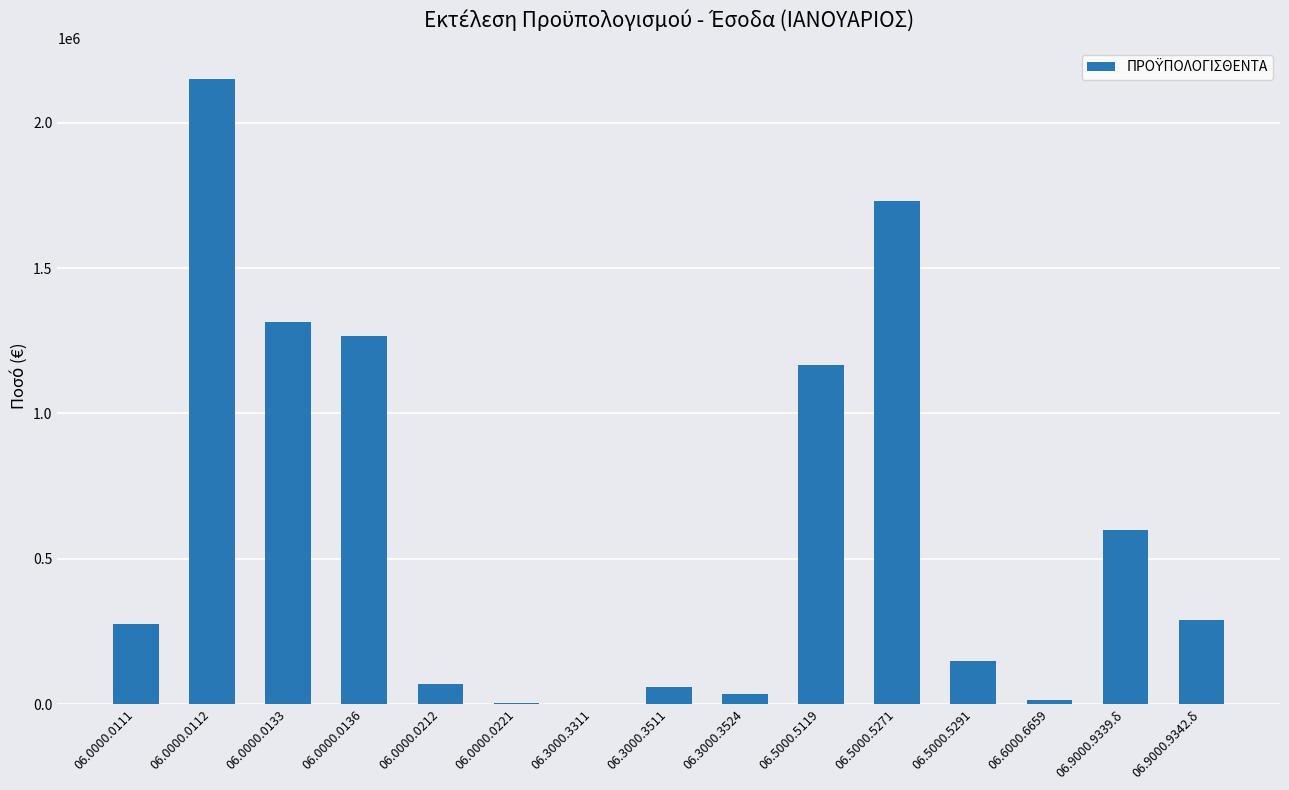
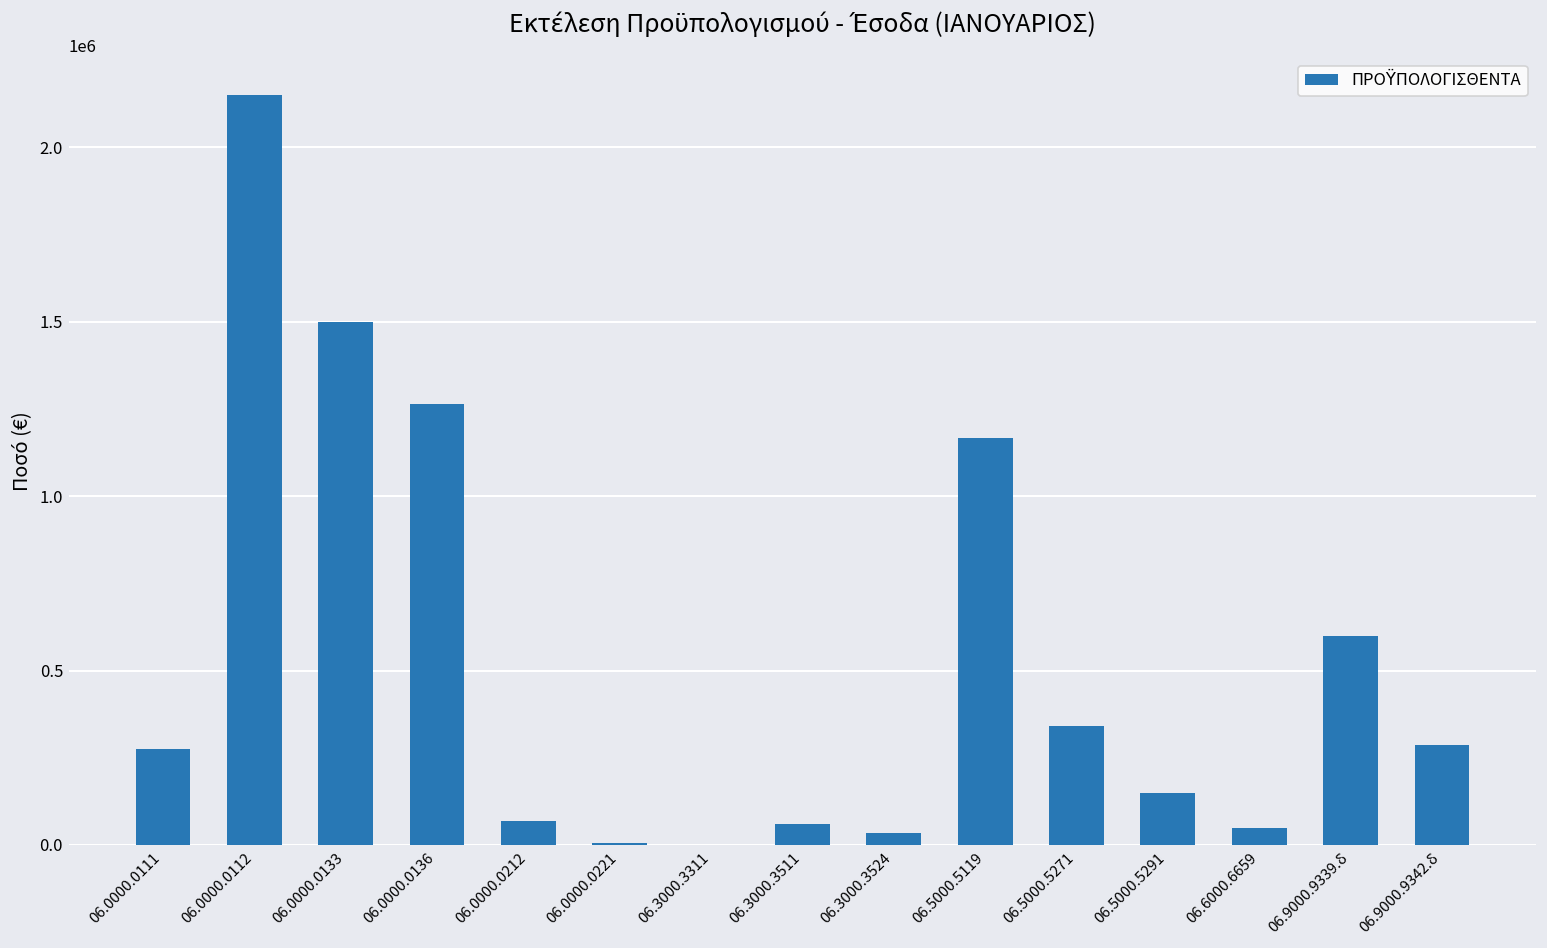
06.0000.0133: 1310000 -> 1500000
06.5000.5271: 1730000 -> 340000
06.6000.6659: 20000 -> 50000
